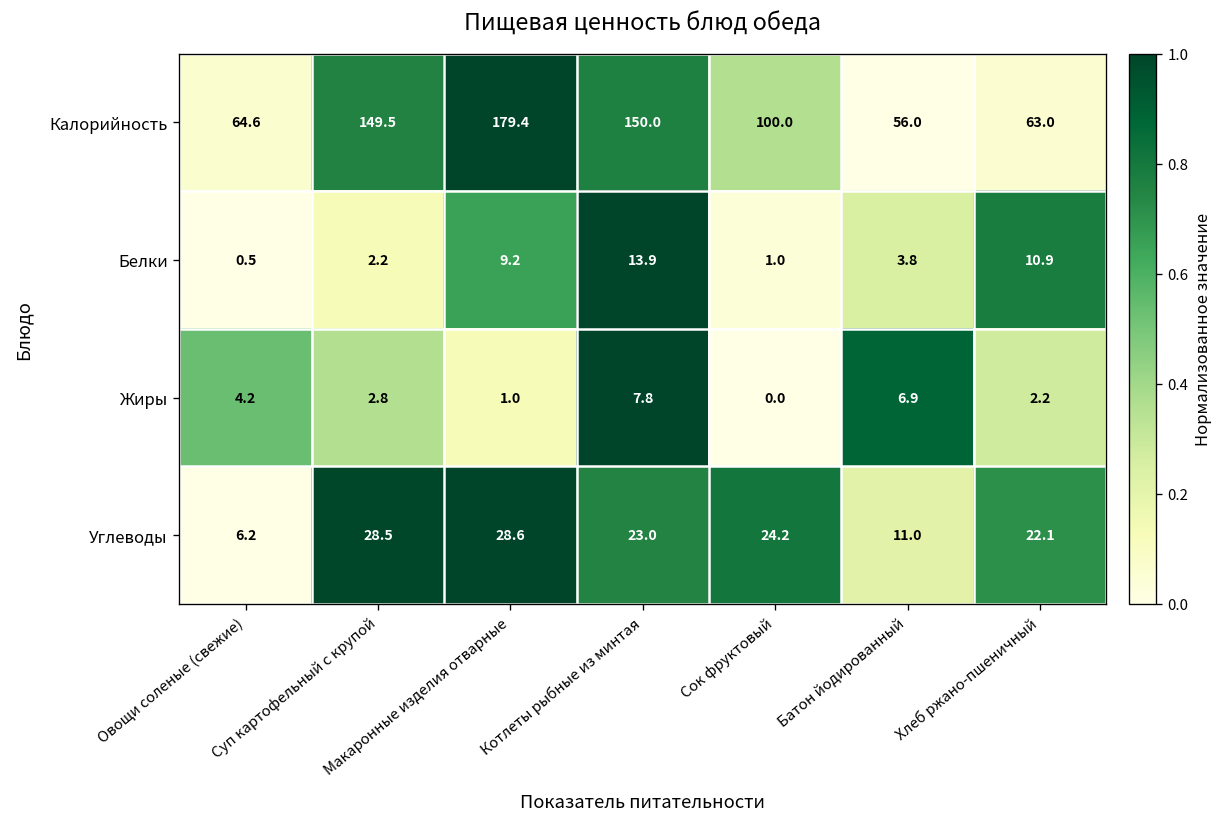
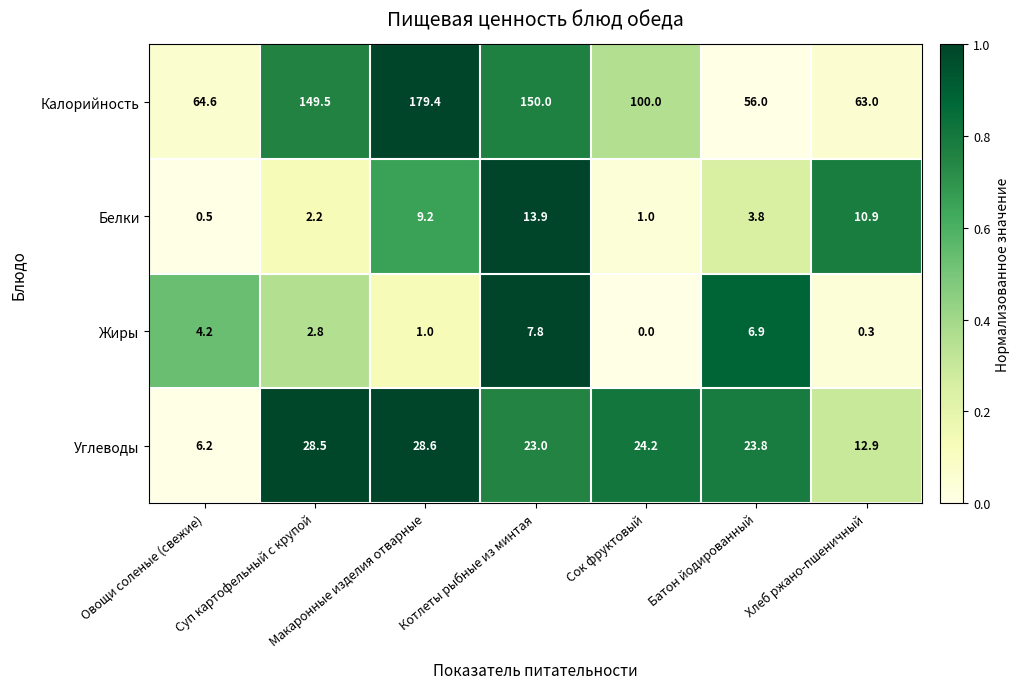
Жиры, Хлеб ржано-пшеничный: 2.2 -> 0.3
Углеводы, Батон йодированный: 11.0 -> 23.8
Углеводы, Хлеб ржано-пшеничный: 22.1 -> 12.9
